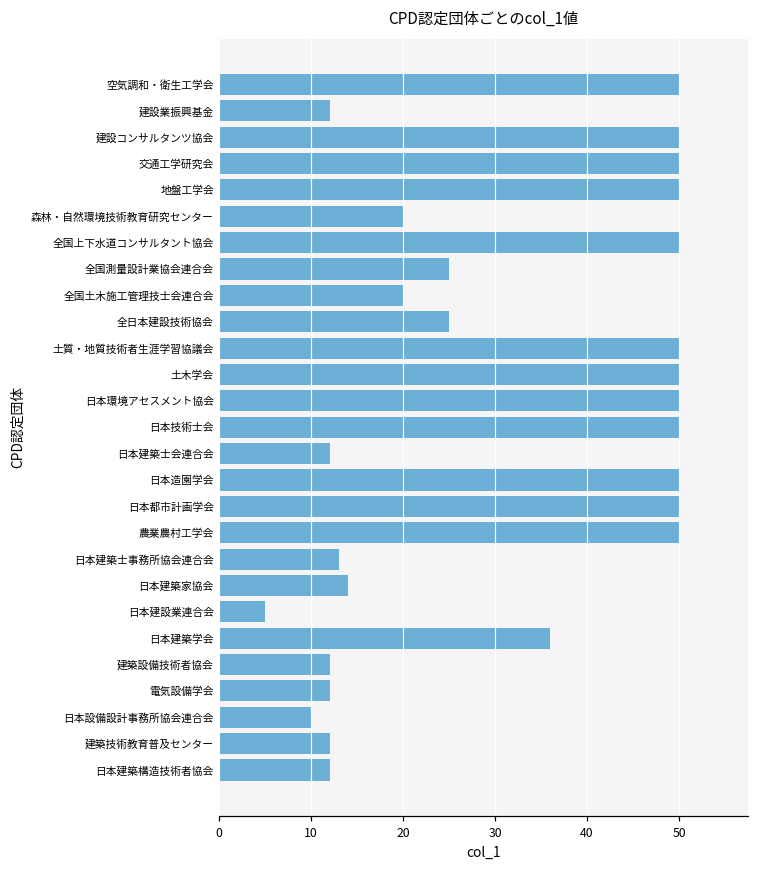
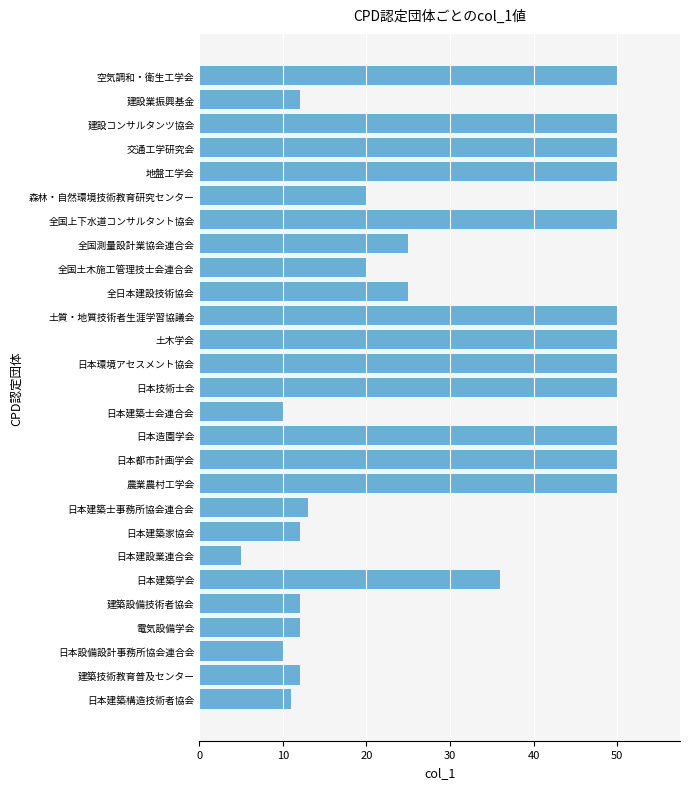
日本建築士会連合会: 12 -> 10
日本建築家協会: 14 -> 12
日本建築構造技術者協会: 12 -> 11
